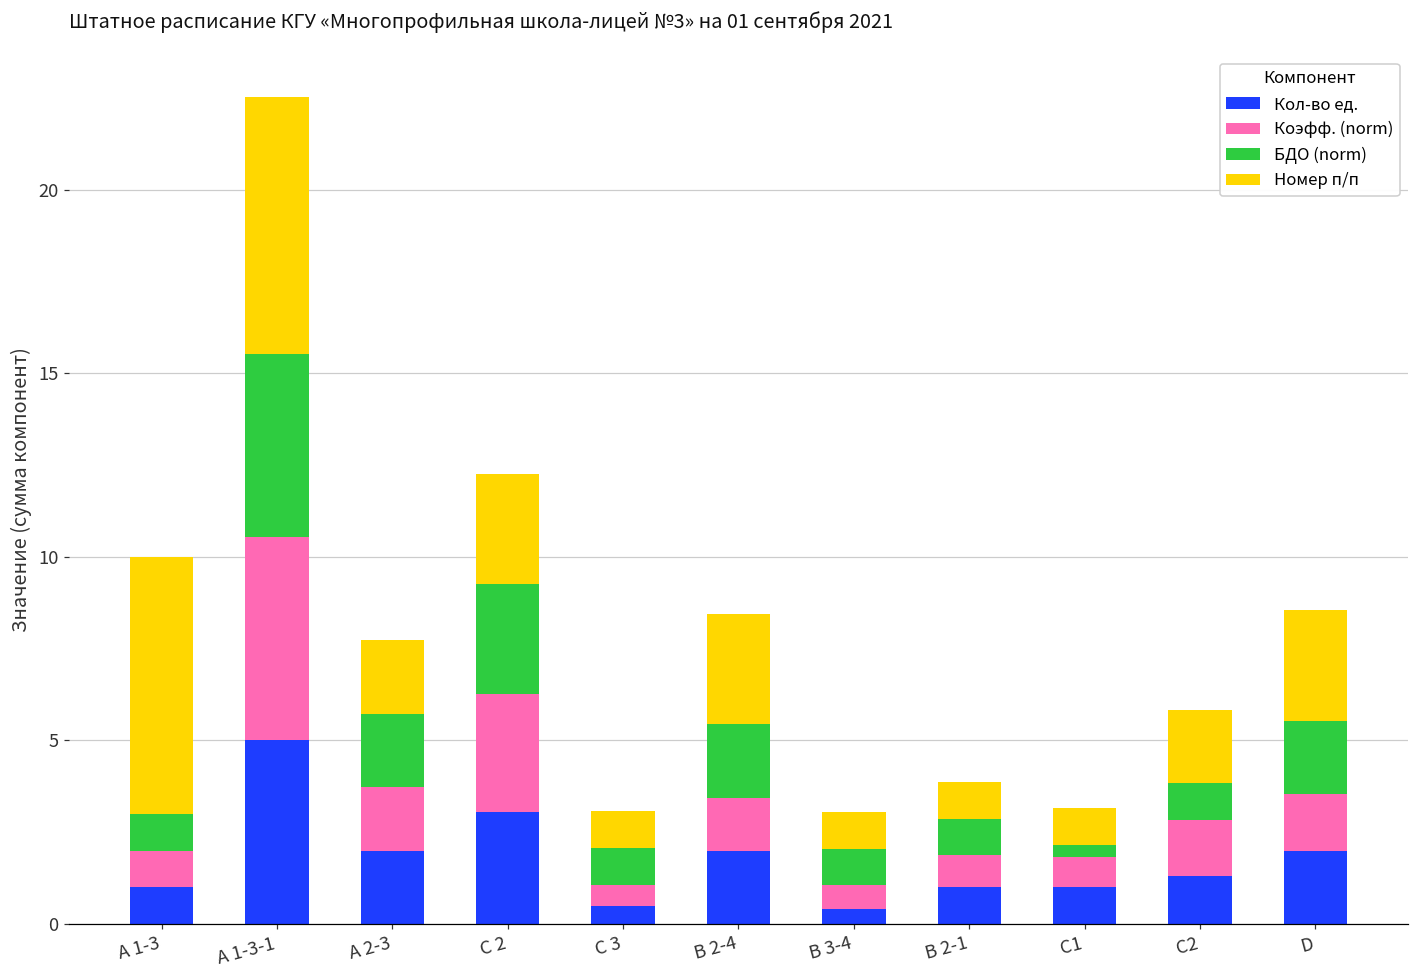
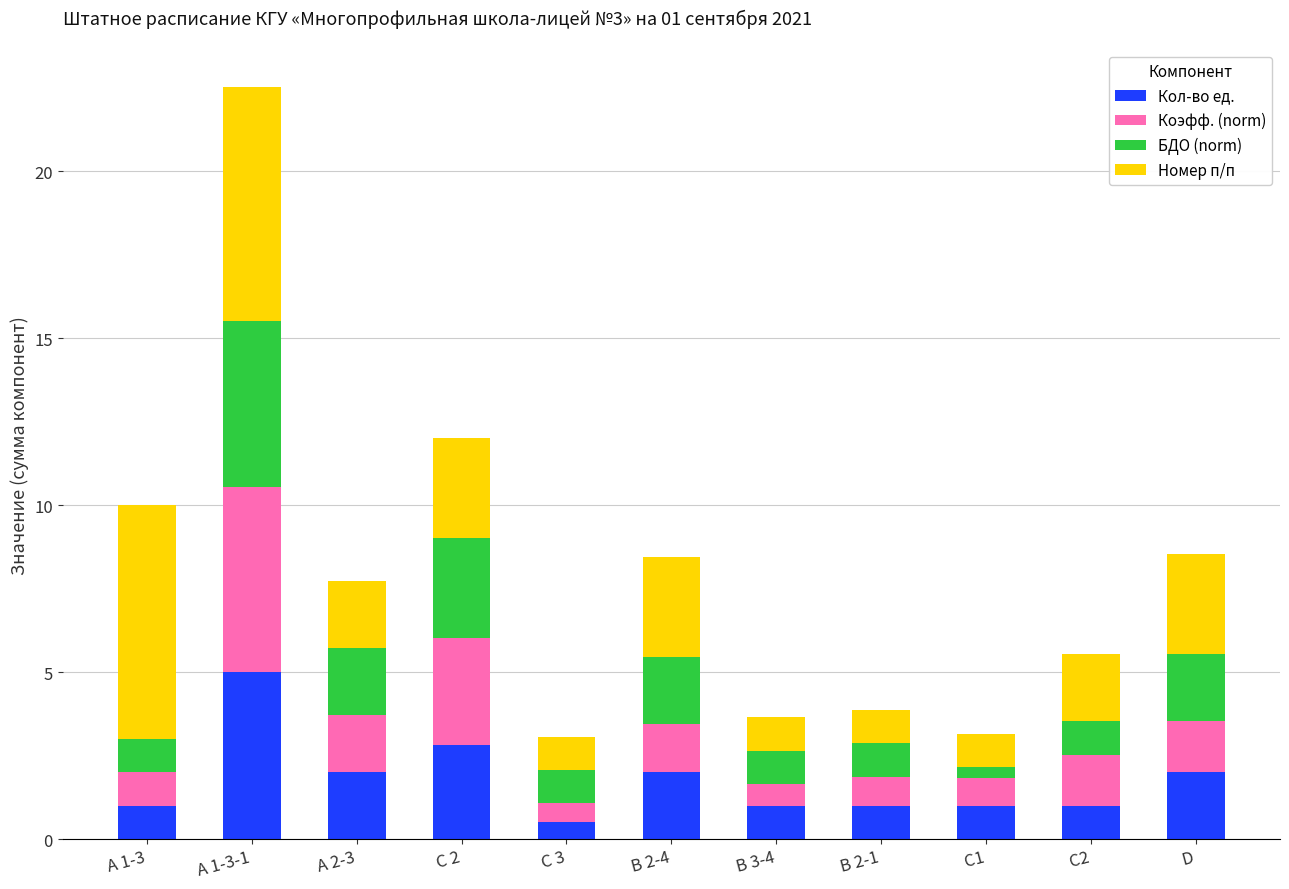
Кол-во ед., С 2: 3.1 -> 2.8
Кол-во ед., B 3-4: 0.4 -> 1.0
Кол-во ед., С2: 1.3 -> 1.0
